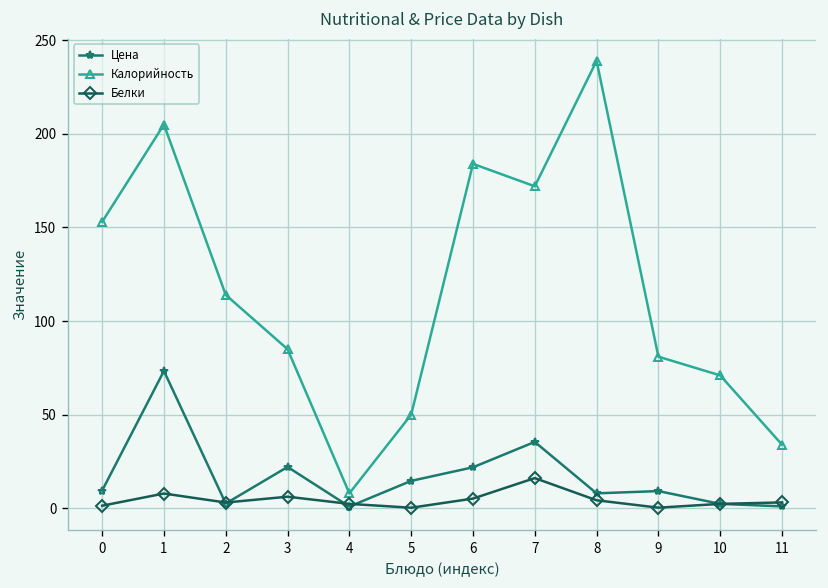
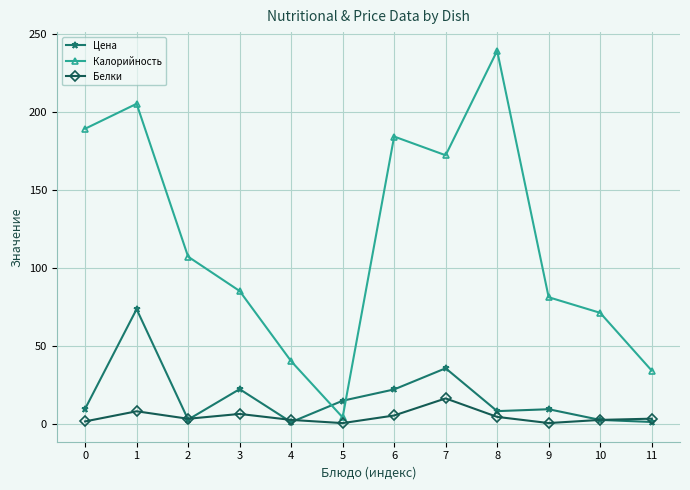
Калорийность, 0: 153 -> 189
Калорийность, 2: 114 -> 107
Калорийность, 4: 8 -> 40
Калорийность, 5: 50 -> 4
